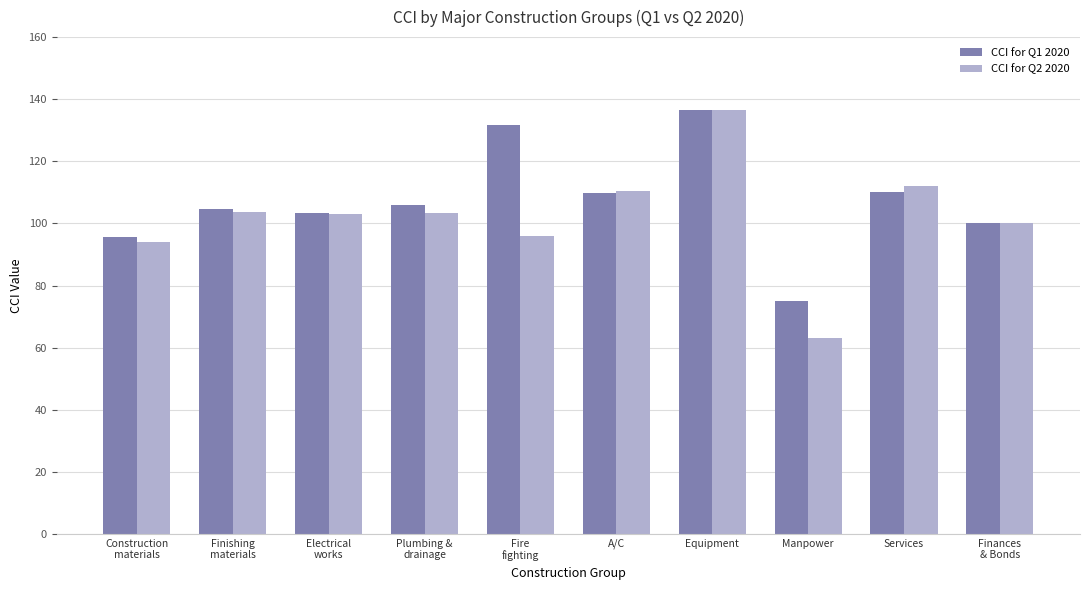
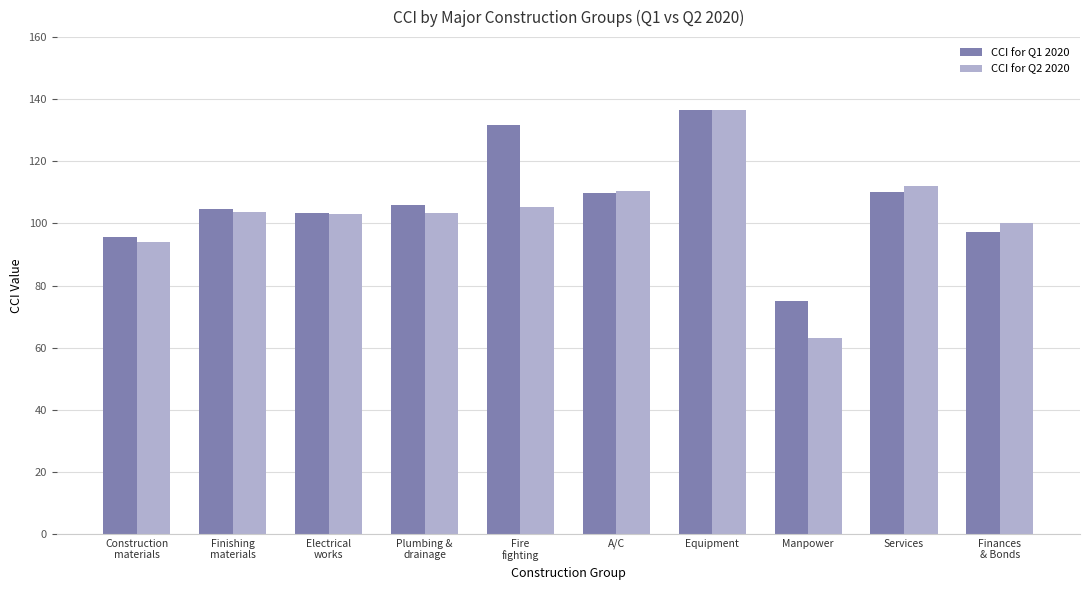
CCI for Q2 2020, Fire fighting: 96 -> 105
CCI for Q1 2020, Finances & Bonds: 100 -> 97
